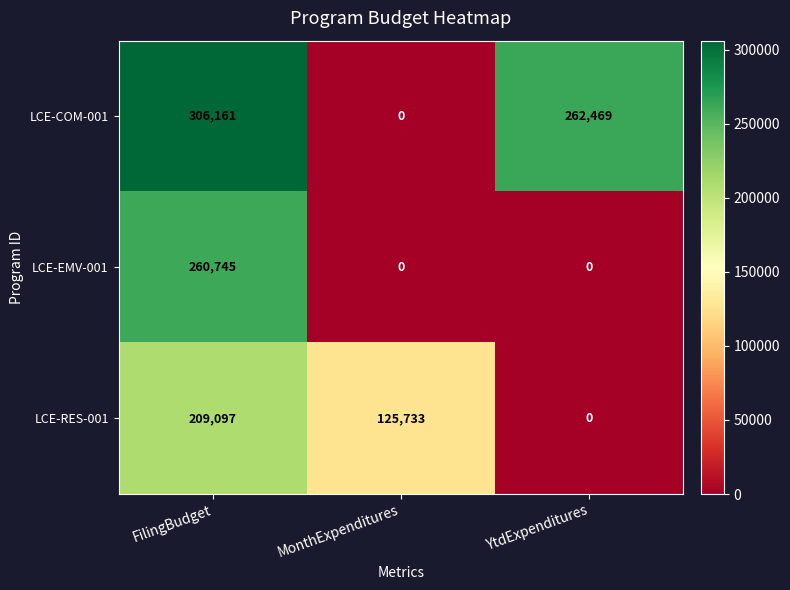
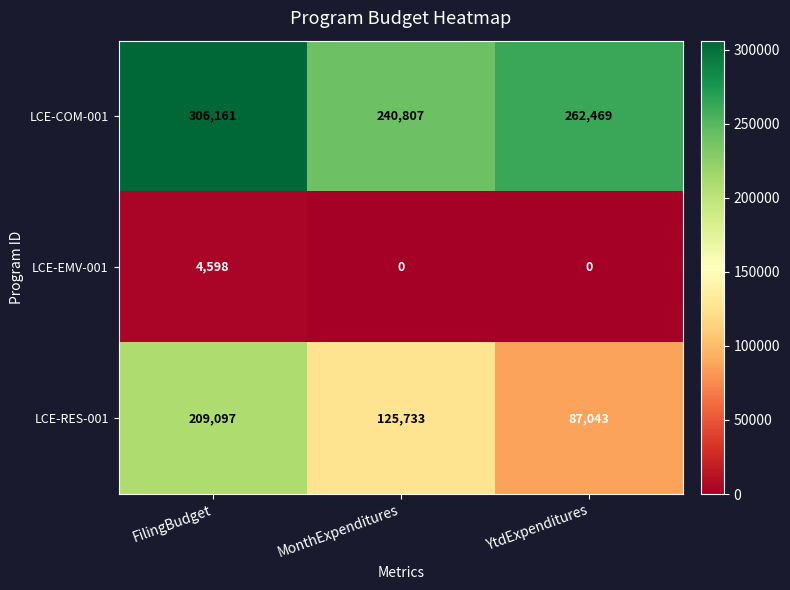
LCE-COM-001, MonthExpenditures: 0 -> 240,807
LCE-EMV-001, FilingBudget: 260,745 -> 4,598
LCE-RES-001, YtdExpenditures: 0 -> 87,043
